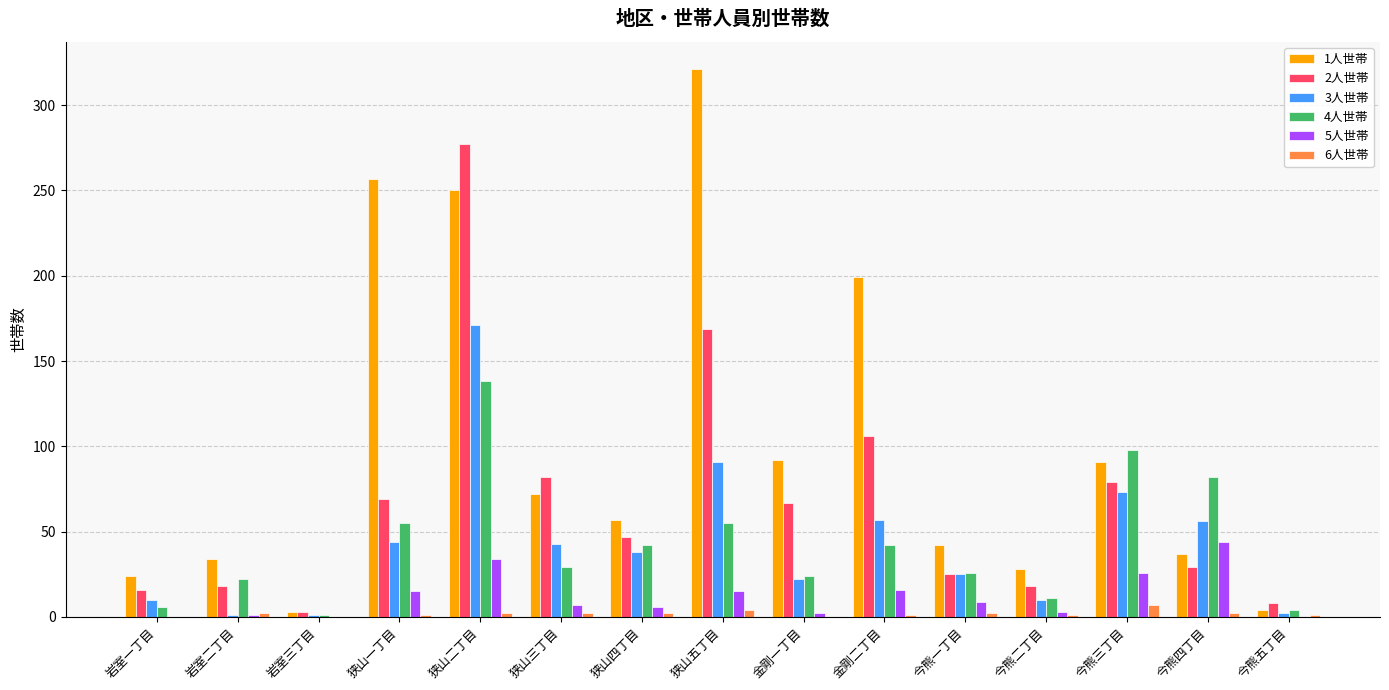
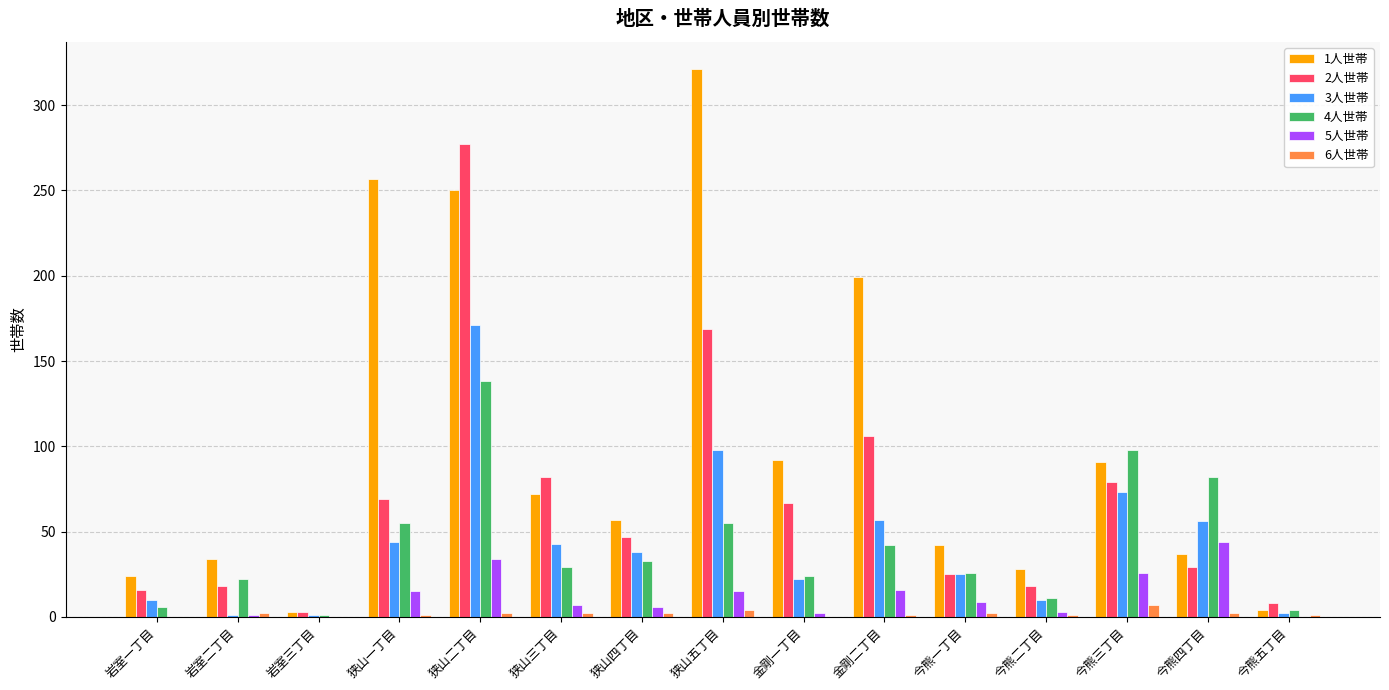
4人世帯, 狭山四丁目: 42 -> 33
3人世帯, 狭山五丁目: 91 -> 98
